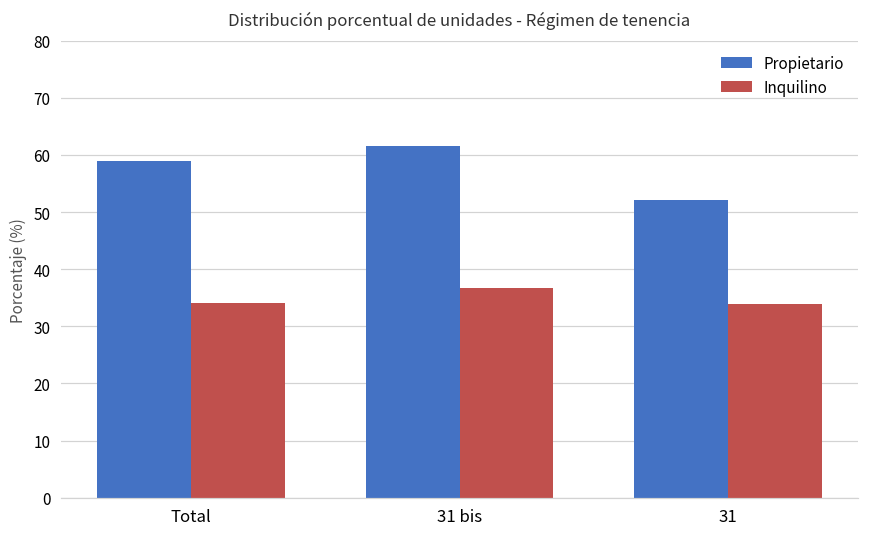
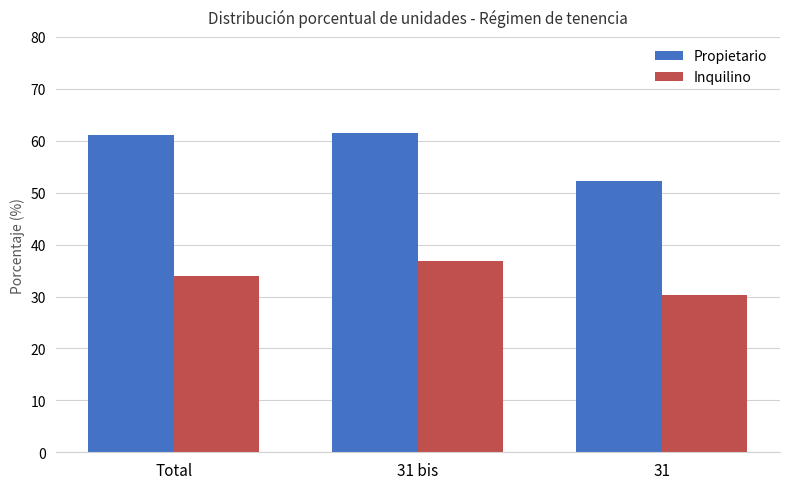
Propietario, Total: 59 -> 61
Inquilino, 31: 34 -> 30
